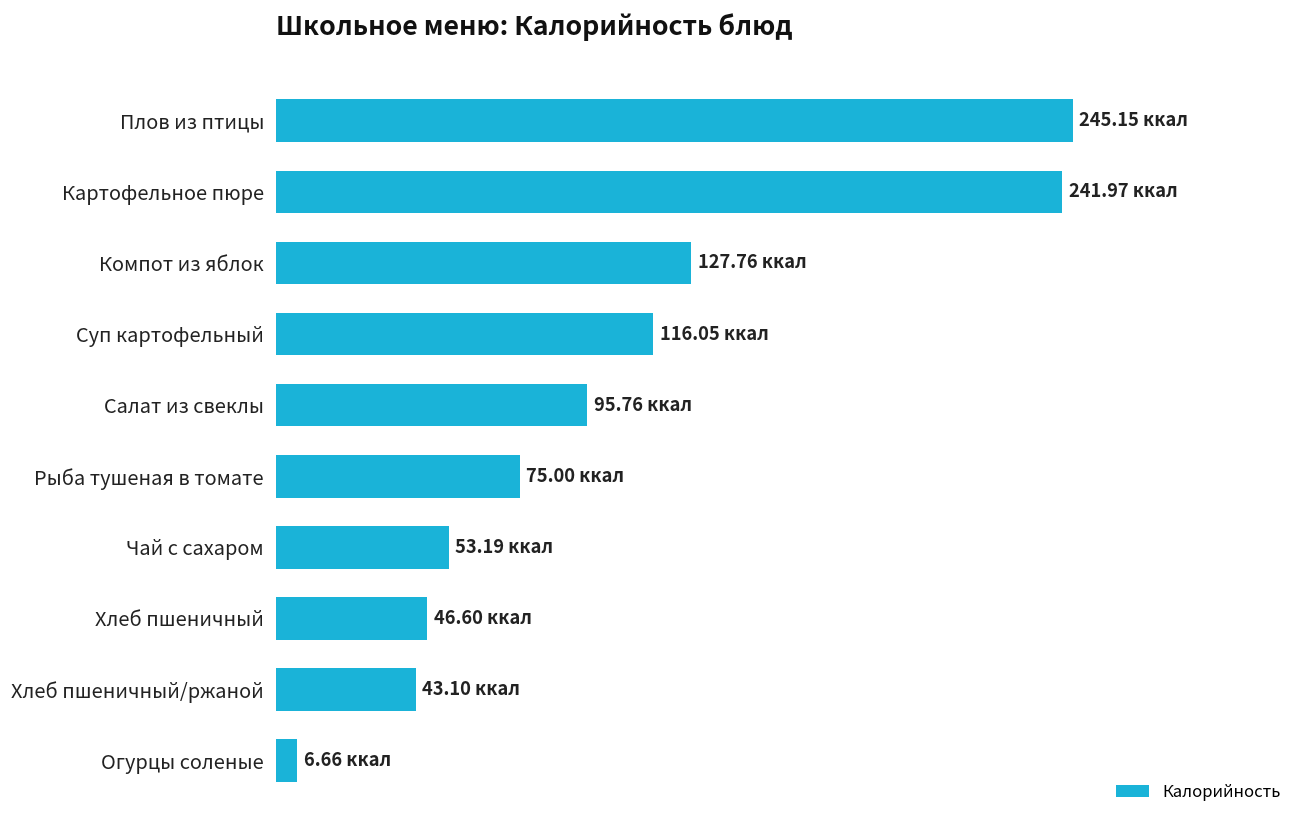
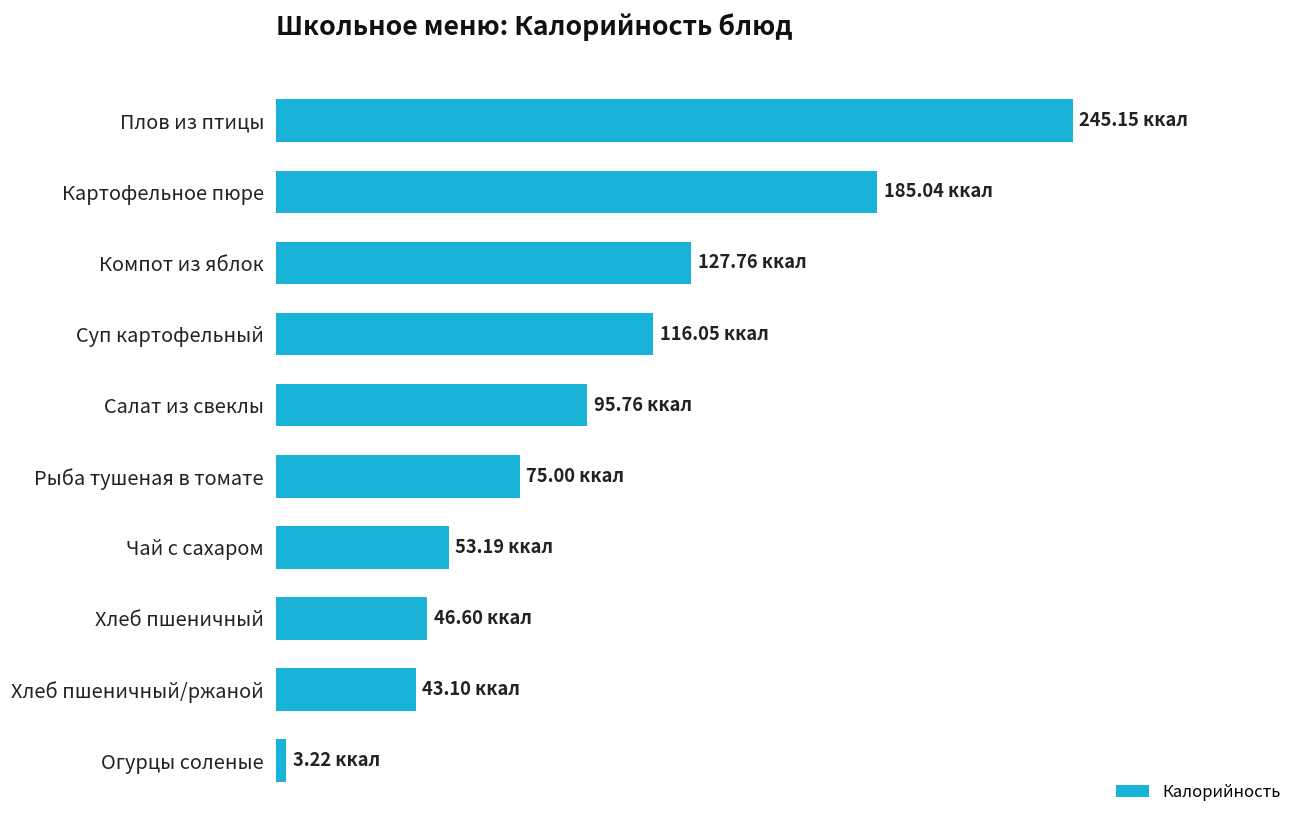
Картофельное пюре: 241.97 -> 185.04
Огурцы соленые: 6.66 -> 3.22
